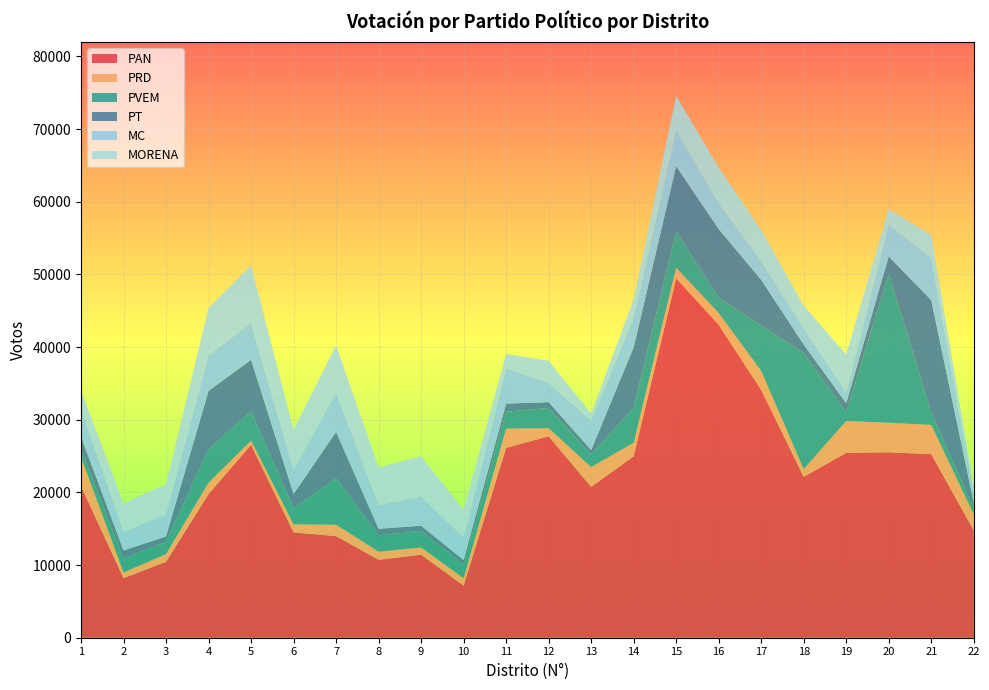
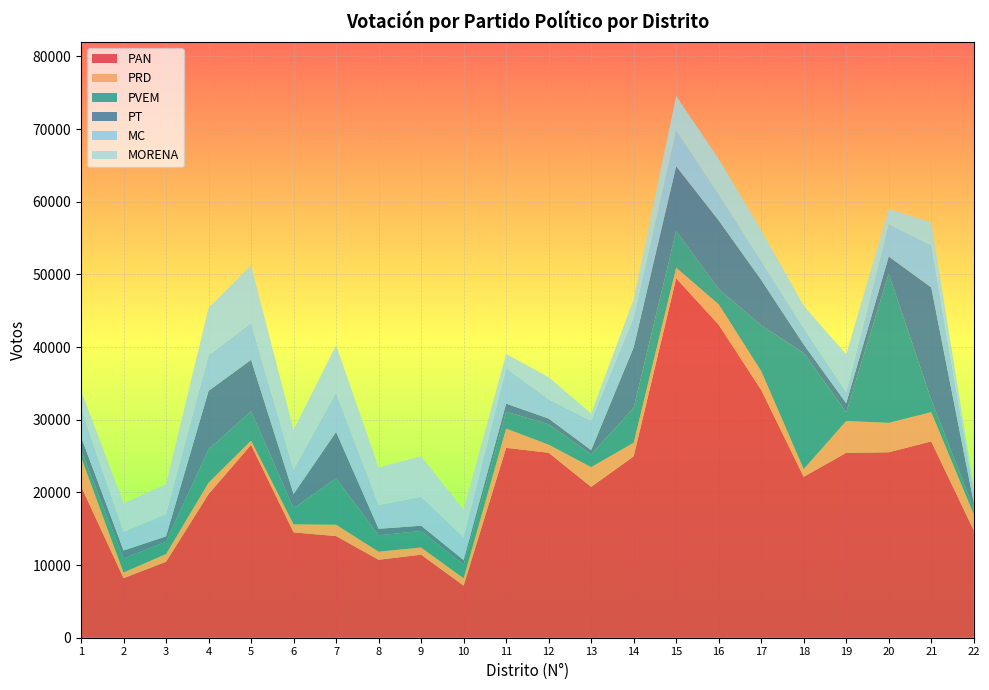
PAN, 12: 28000 -> 25000
PRD, 16: 2000 -> 3000
PAN, 21: 25000 -> 27000
